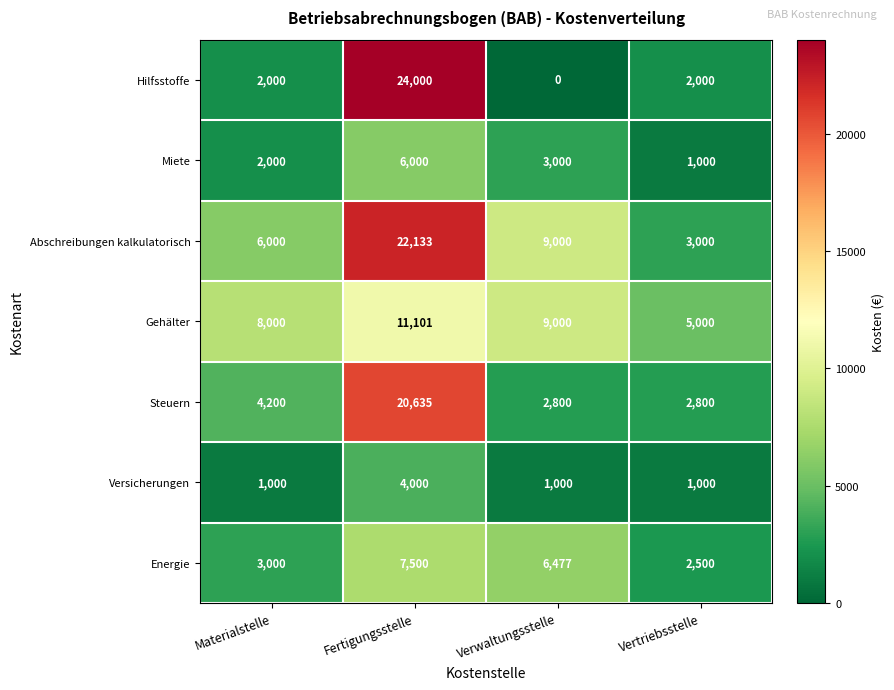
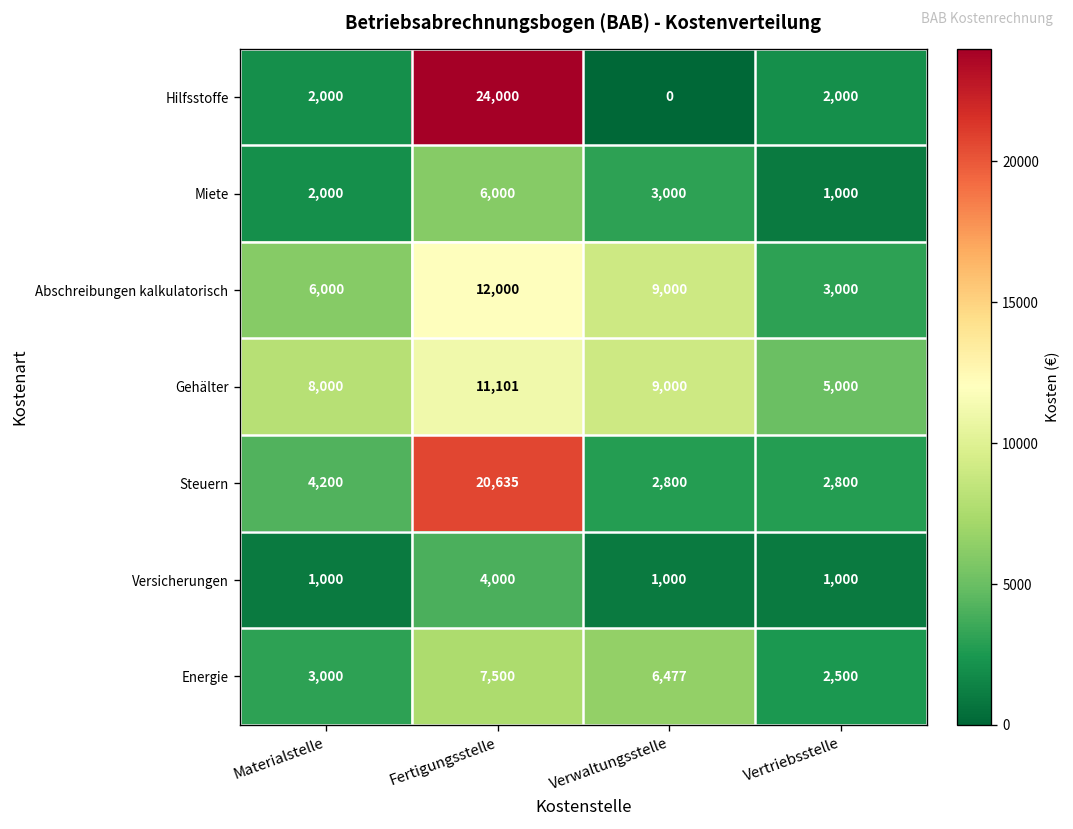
Abschreibungen kalkulatorisch, Fertigungsstelle: 22,133 -> 12,000
